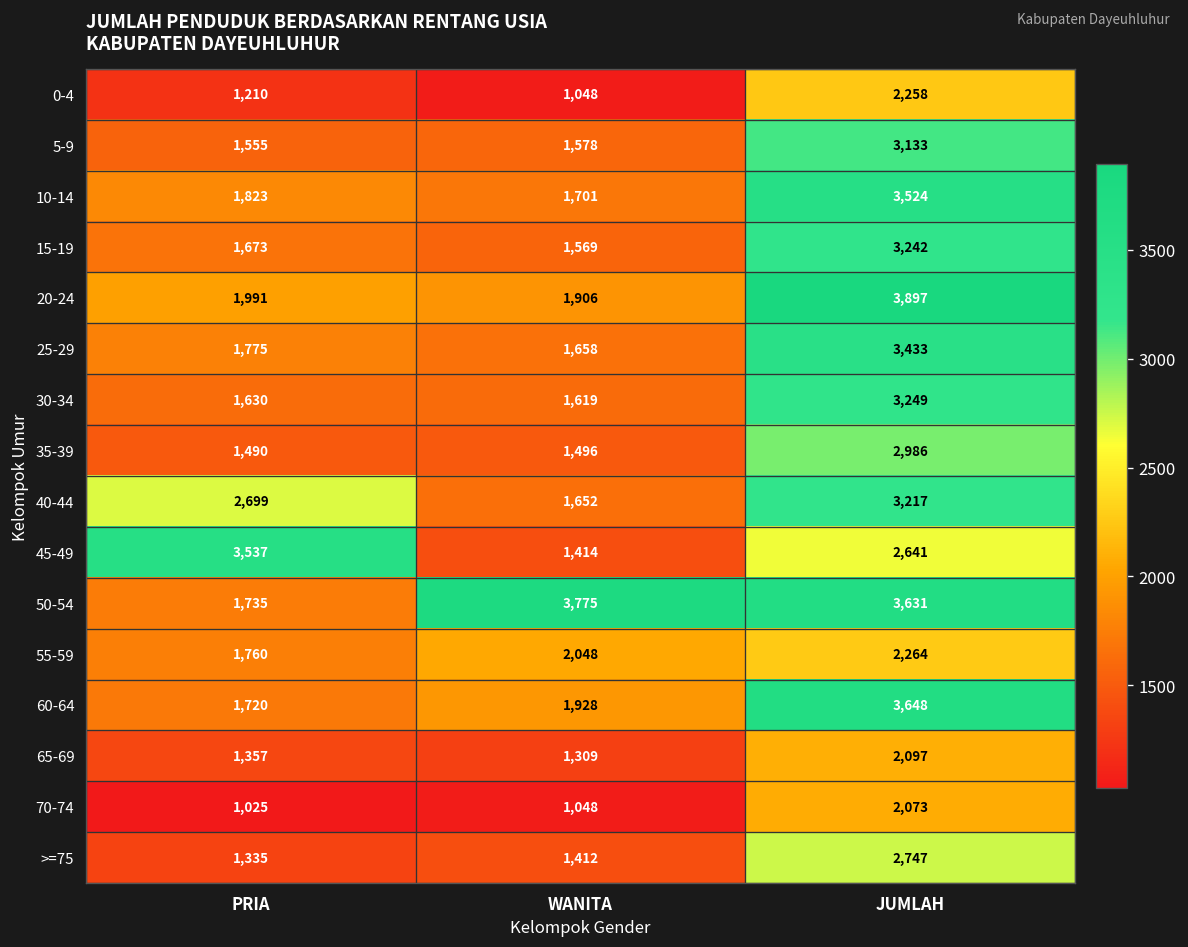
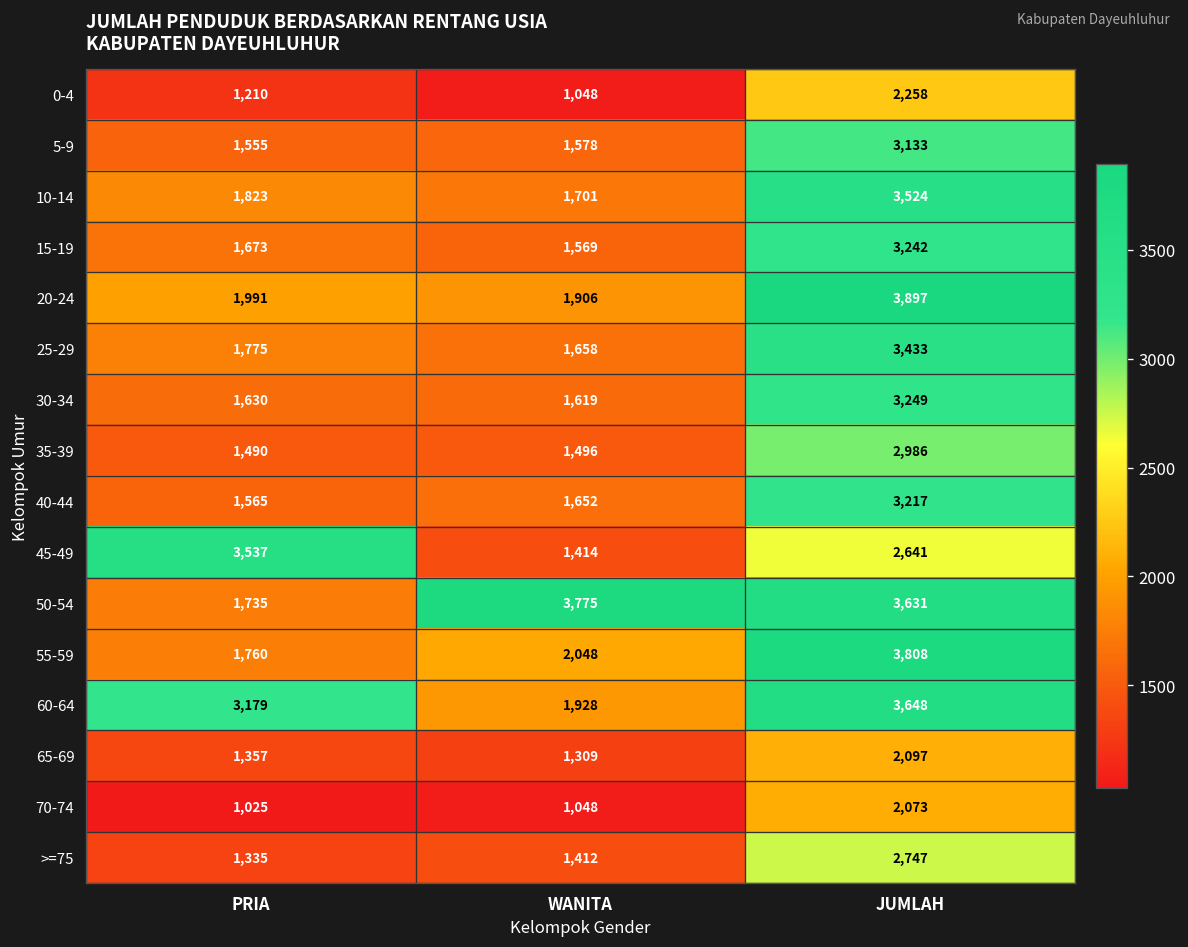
40-44, PRIA: 2,699 -> 1,565
55-59, JUMLAH: 2,264 -> 3,808
60-64, PRIA: 1,720 -> 3,179
